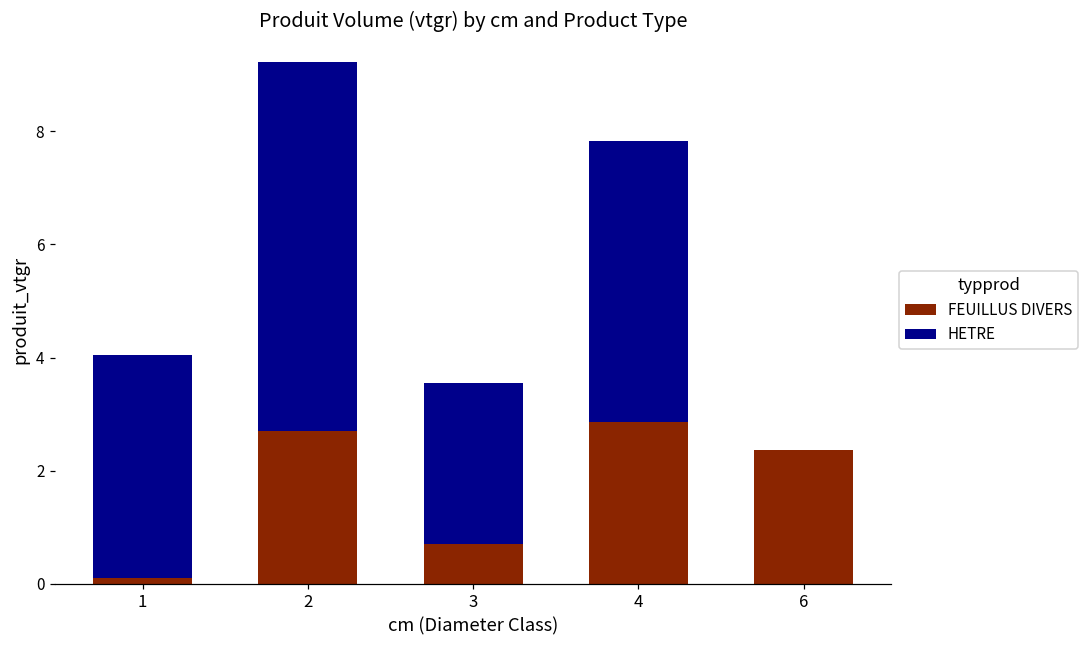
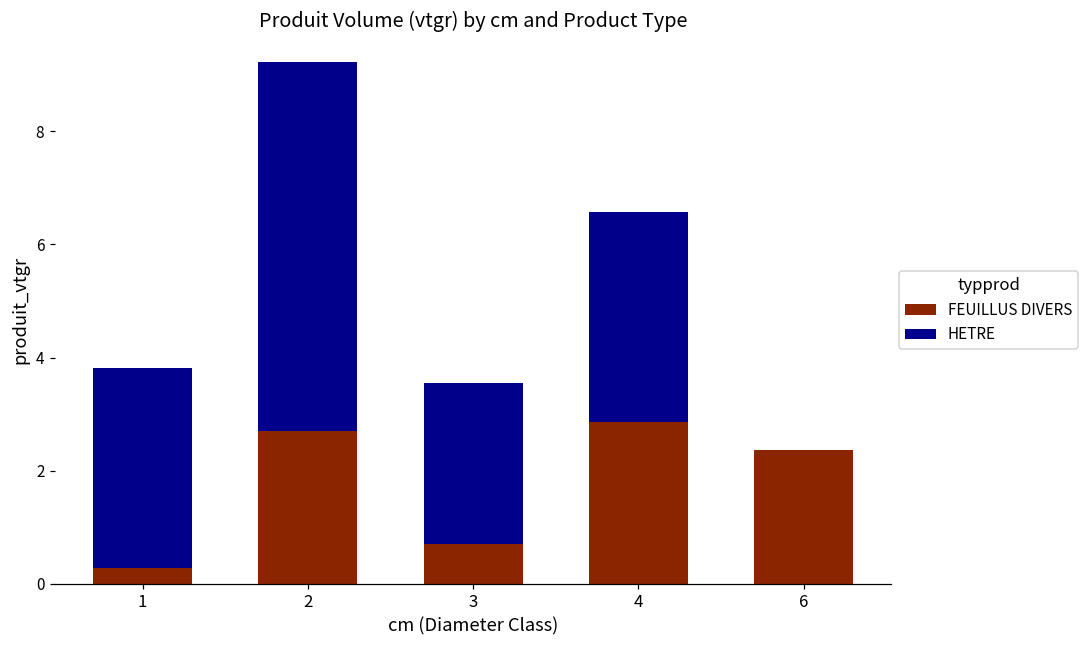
FEUILLUS DIVERS, 1: 0.1 -> 0.3
HETRE, 1: 3.9 -> 3.5
HETRE, 4: 5.0 -> 3.7
